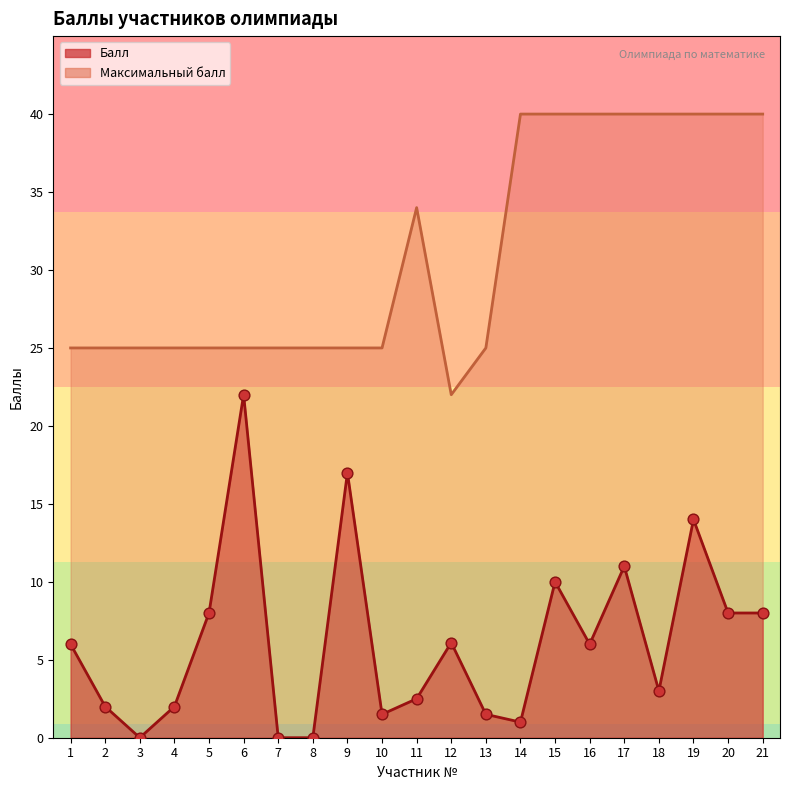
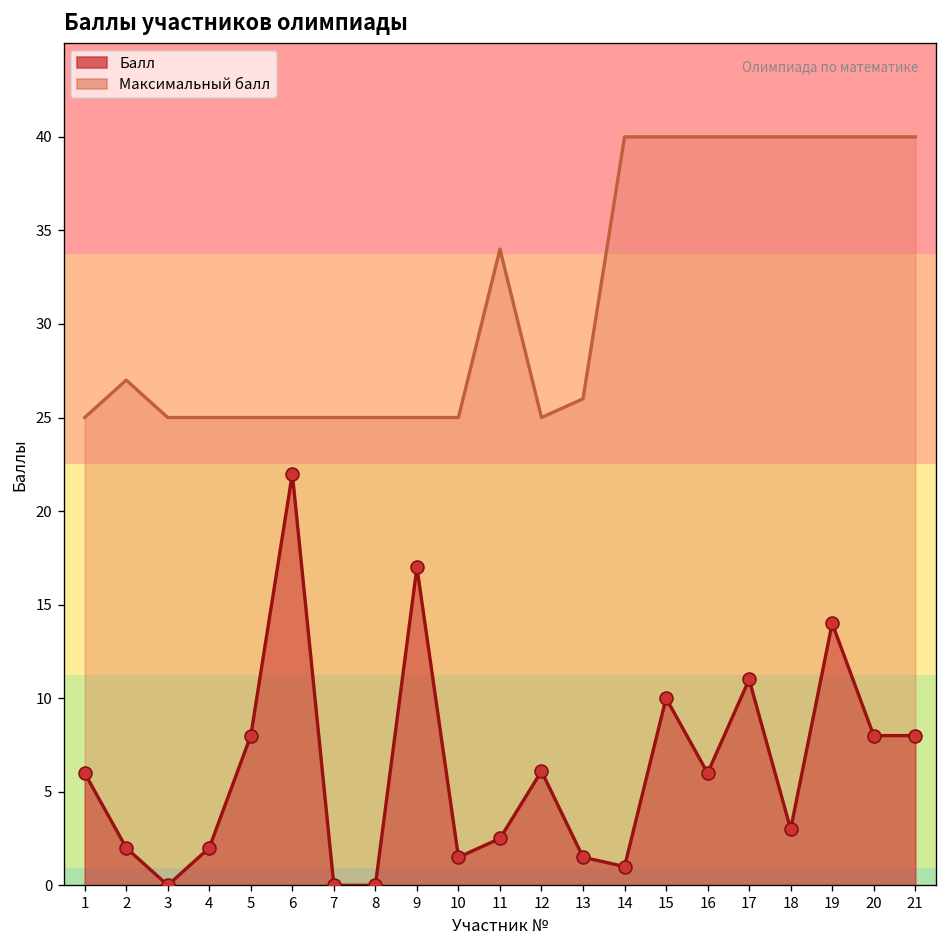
Максимальный балл, 2: 25 -> 27
Максимальный балл, 12: 22 -> 25
Максимальный балл, 13: 25 -> 26
